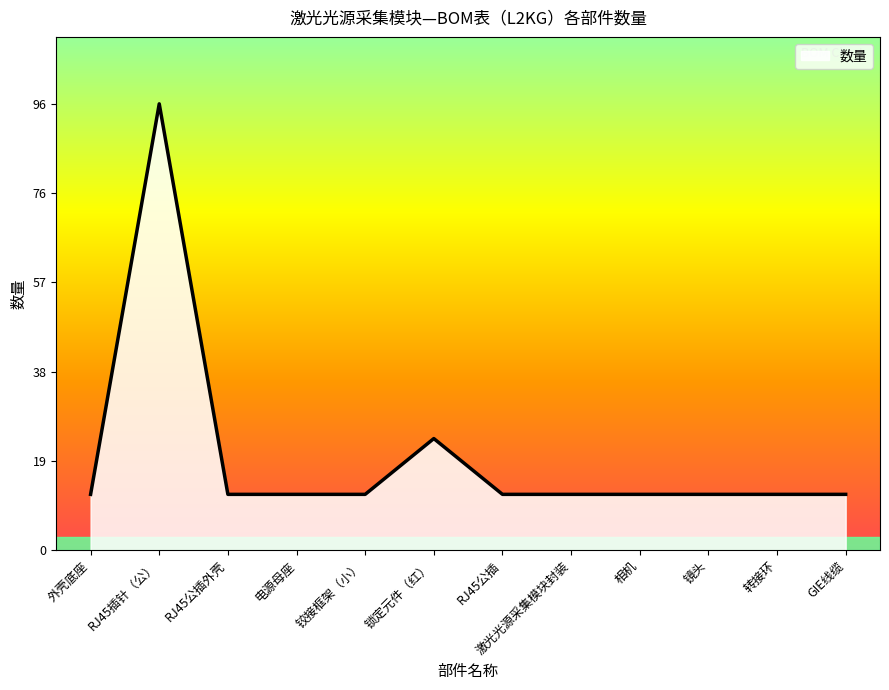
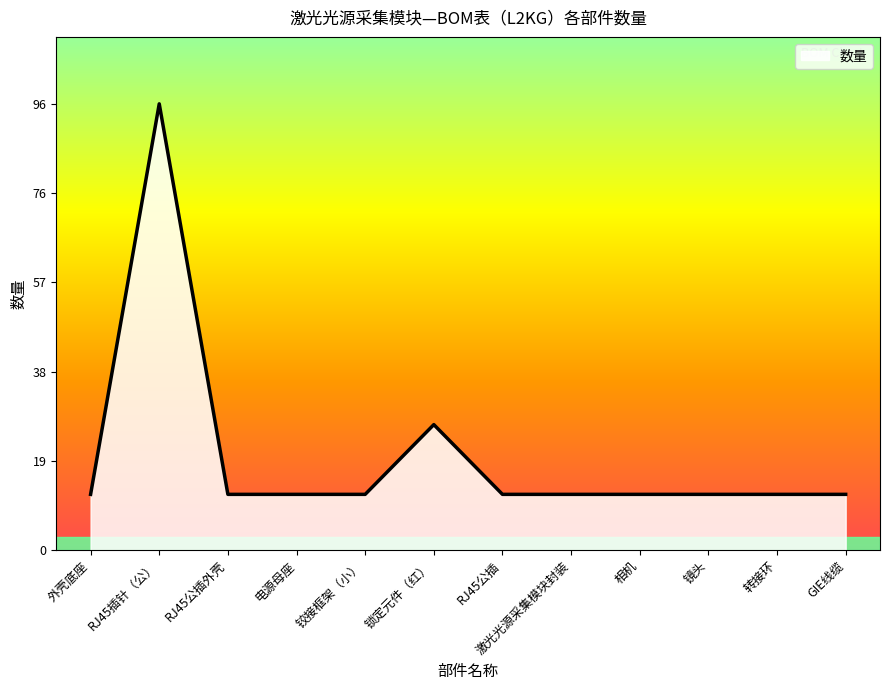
锁定元件（红）: 24 -> 27
